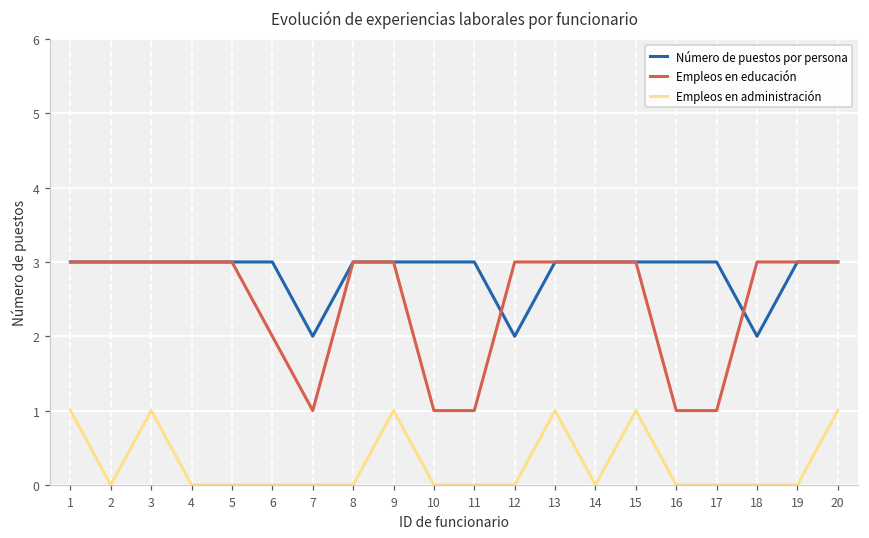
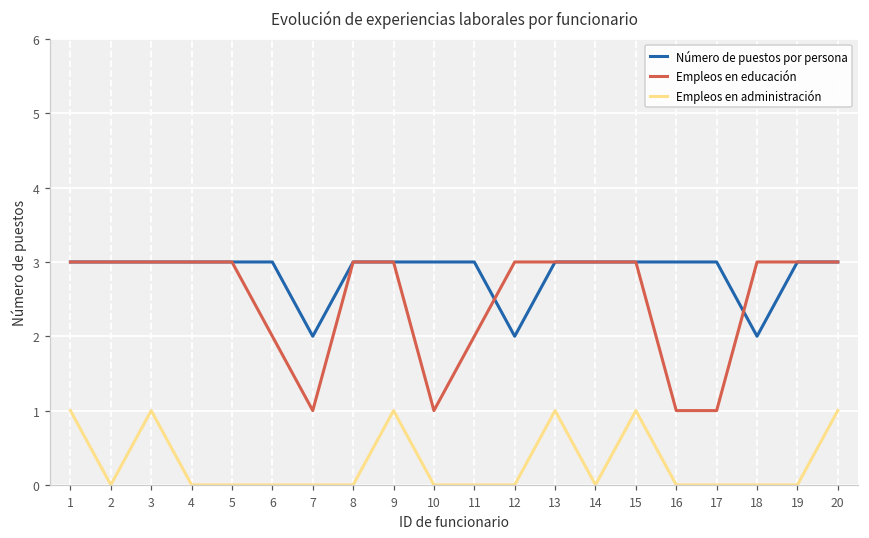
Empleos en educación, 11: 1 -> 2
